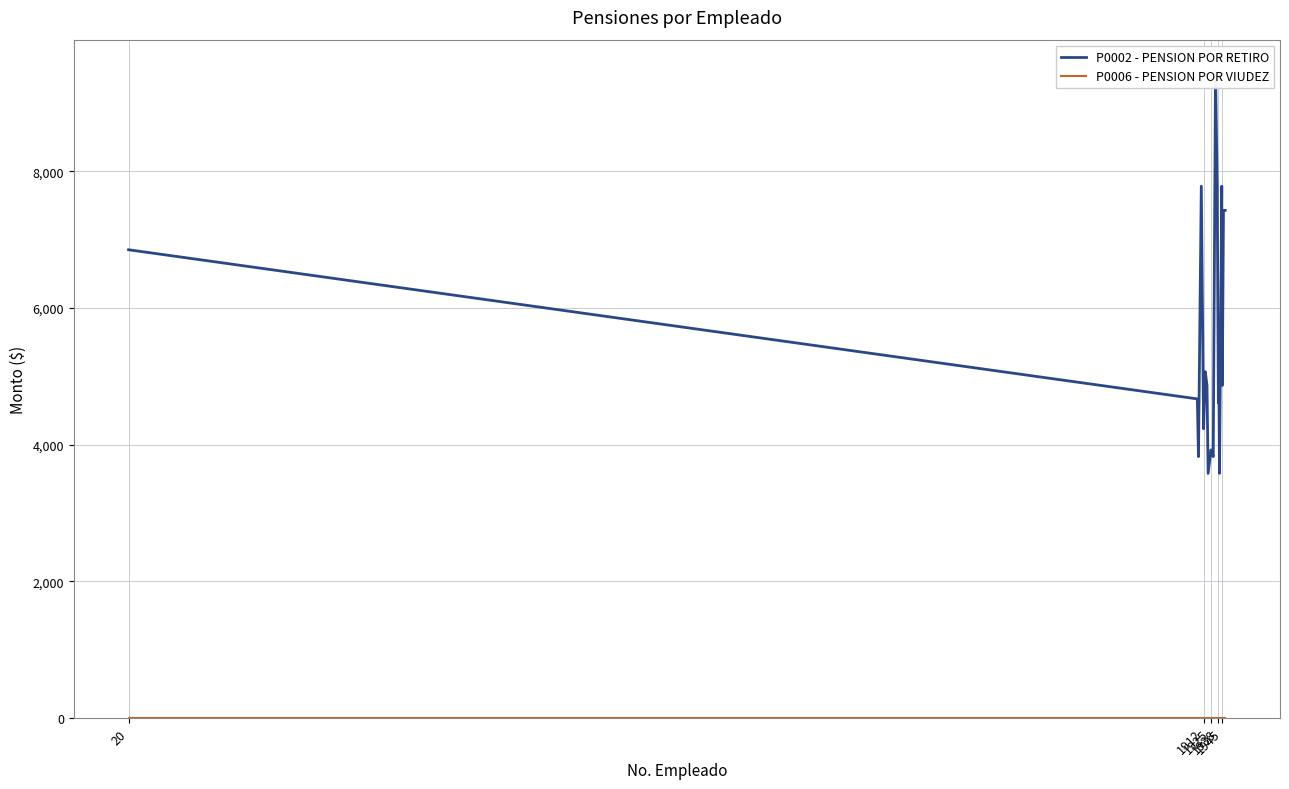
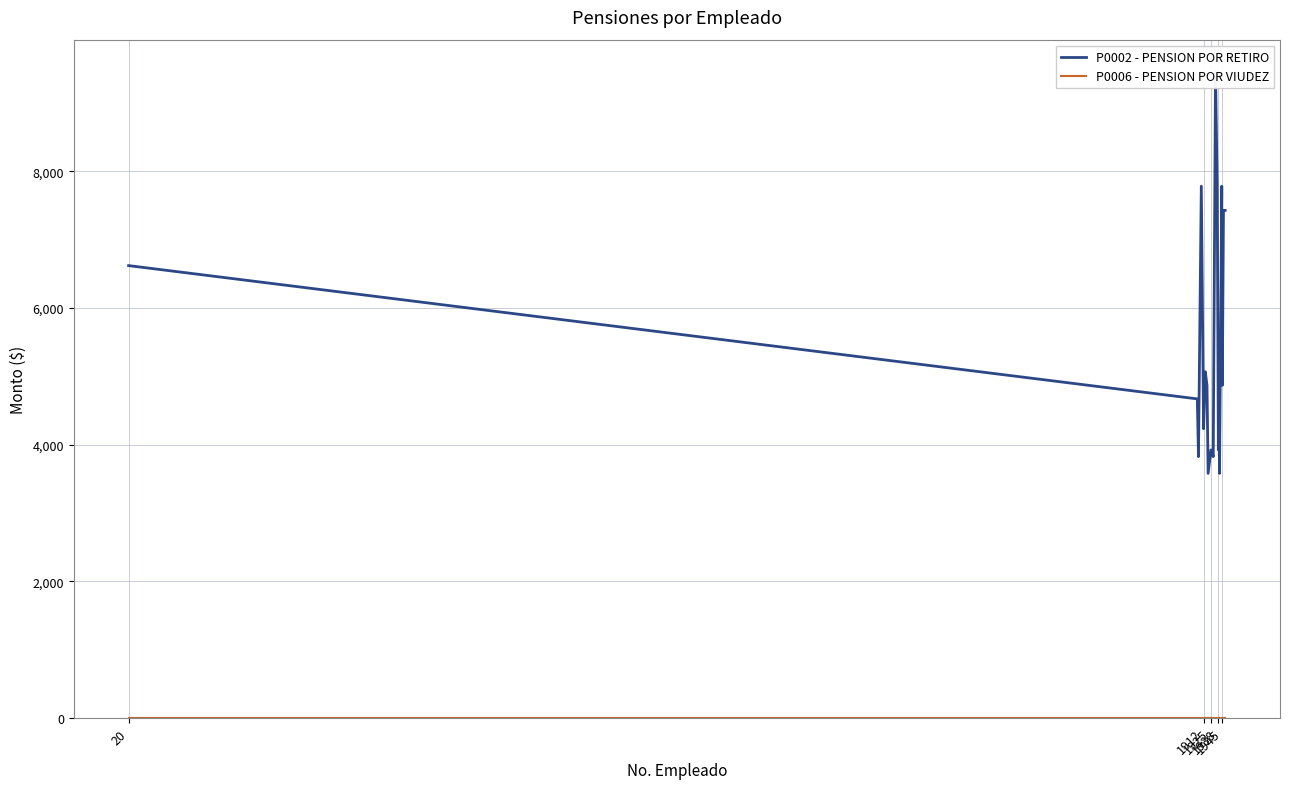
P0002 - PENSION POR RETIRO, 20: 6,900 -> 6,600
P0002 - PENSION POR RETIRO, 1938: 4,600 -> 3,900
